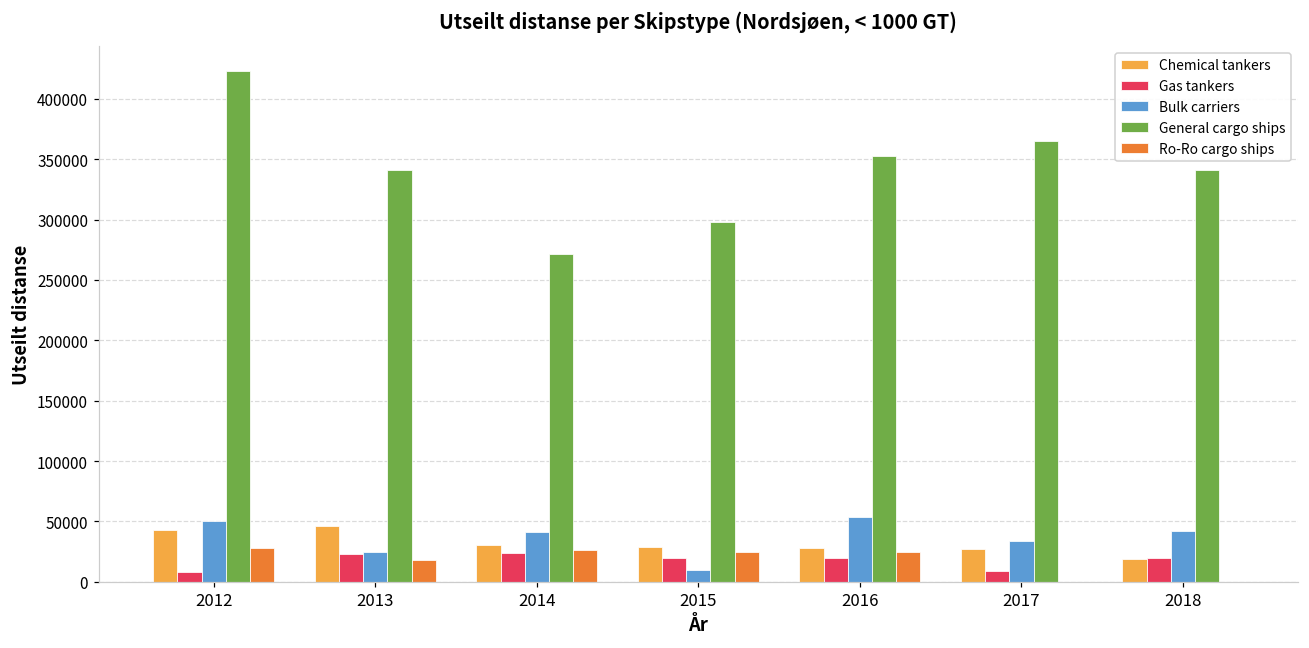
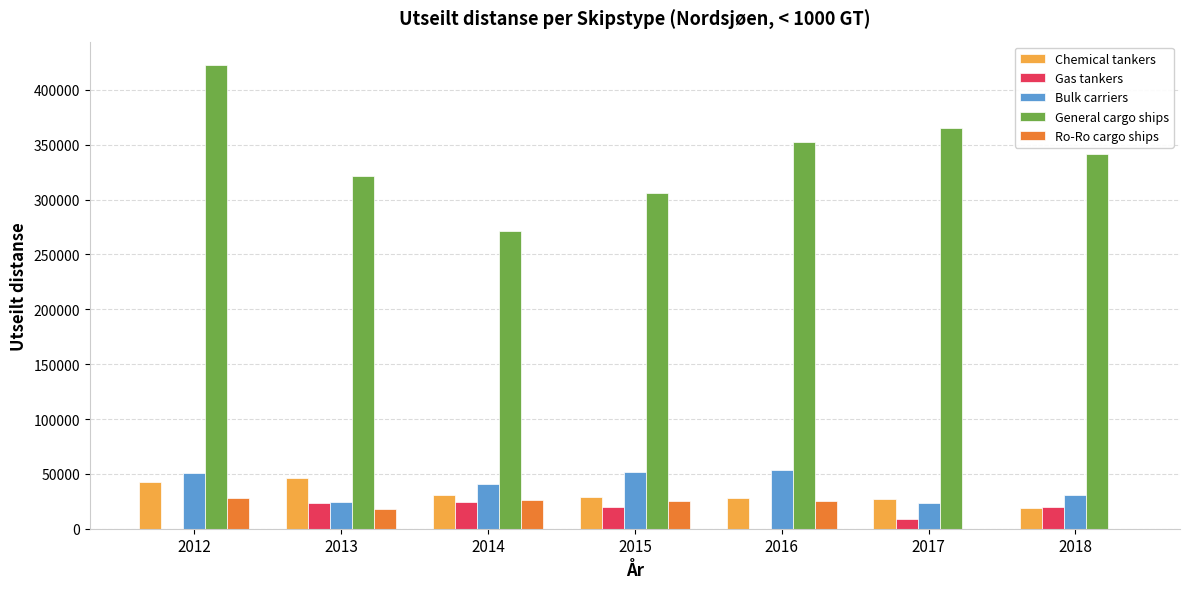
Gas tankers, 2012: 8000 -> 0
General cargo ships, 2013: 341000 -> 321000
Bulk carriers, 2015: 10000 -> 52000
General cargo ships, 2015: 298000 -> 306000
Gas tankers, 2016: 20000 -> 0
Bulk carriers, 2017: 34000 -> 23000
Bulk carriers, 2018: 42000 -> 30000
